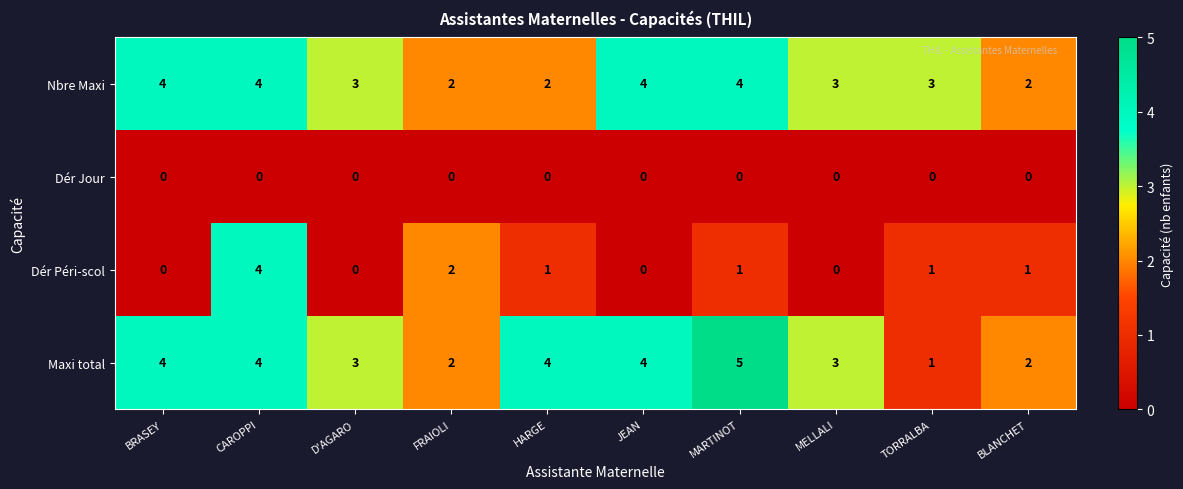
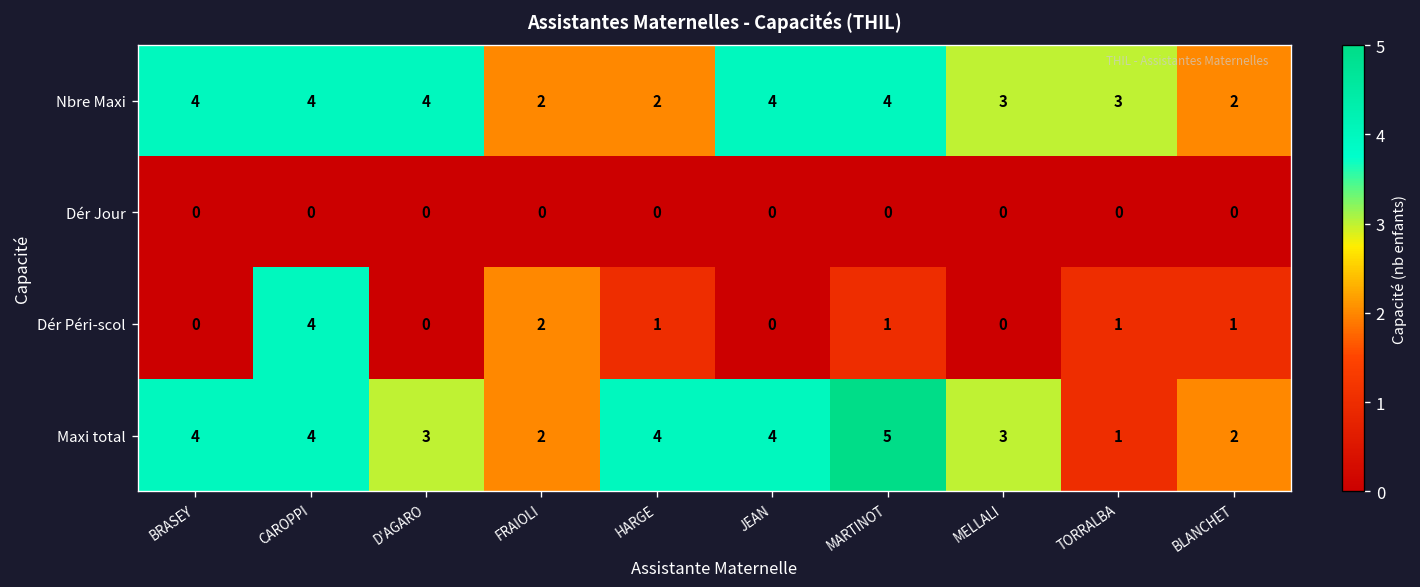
Nbre Maxi, D'AGARO: 3 -> 4
